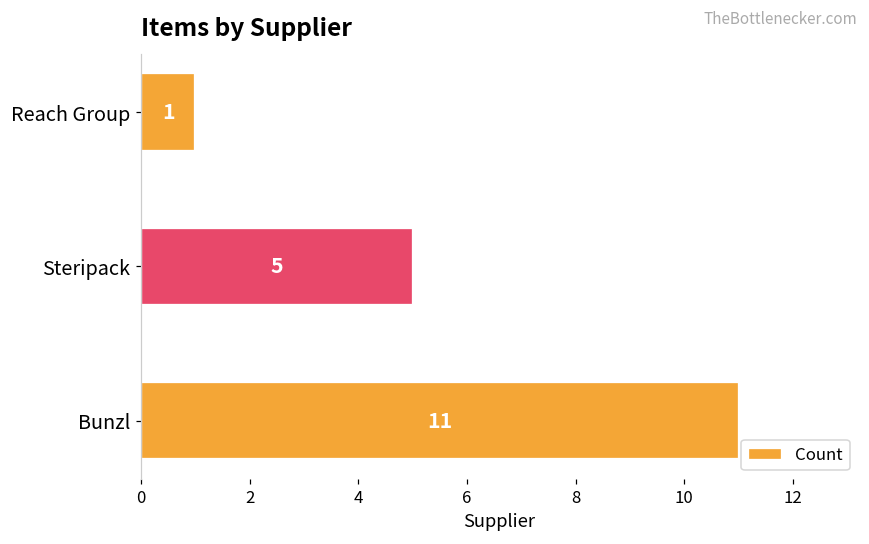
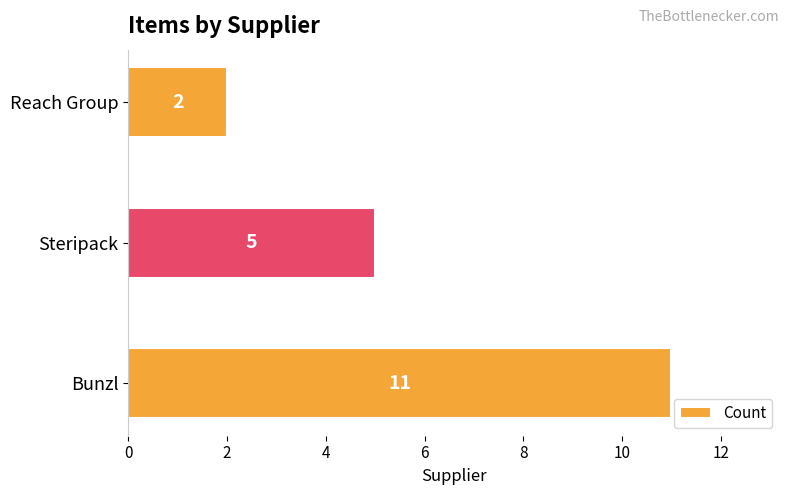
Reach Group: 1 -> 2
